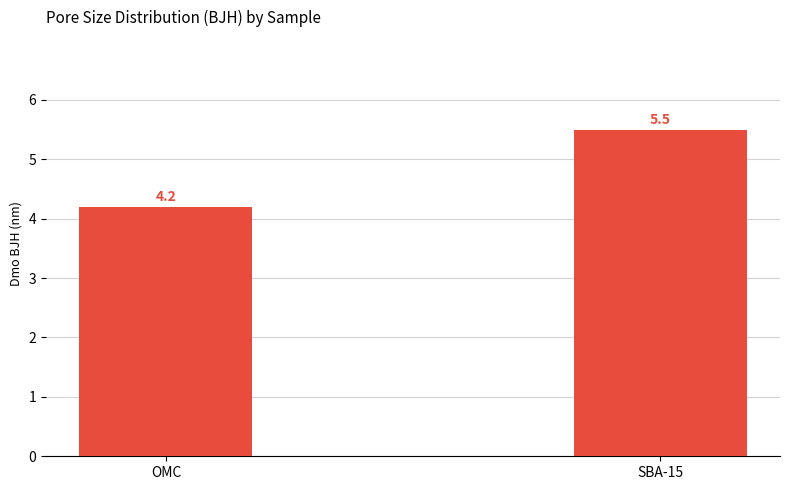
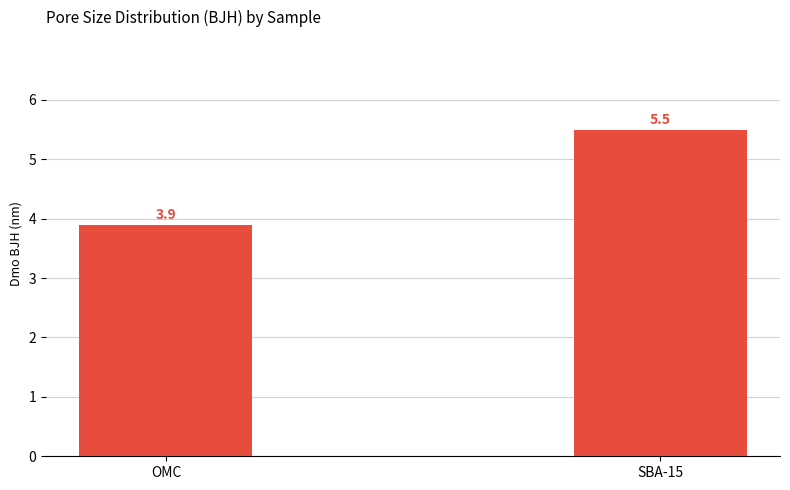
OMC: 4.2 -> 3.9
